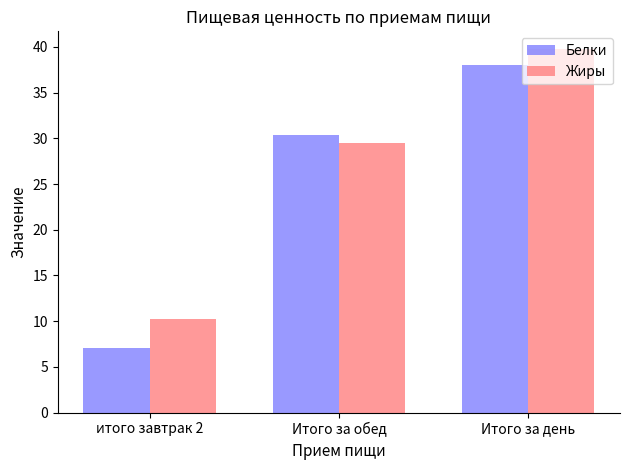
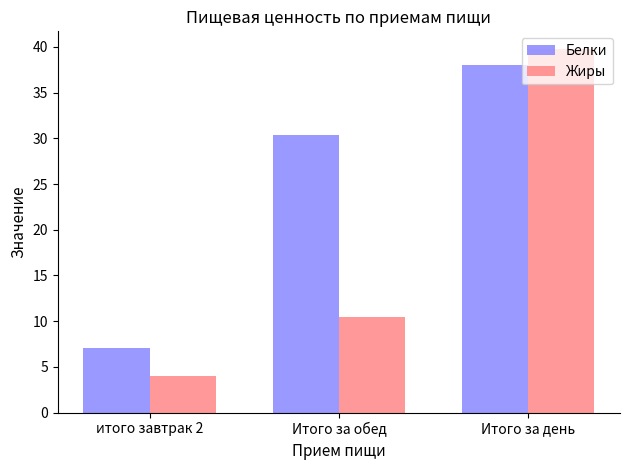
Жиры, итого завтрак 2: 10 -> 4
Жиры, Итого за обед: 30 -> 11
